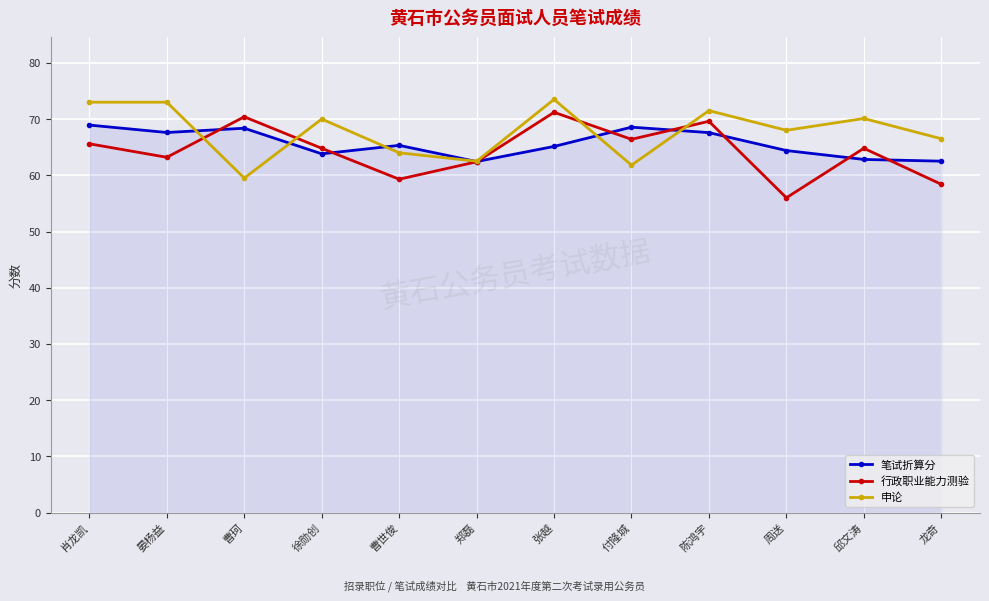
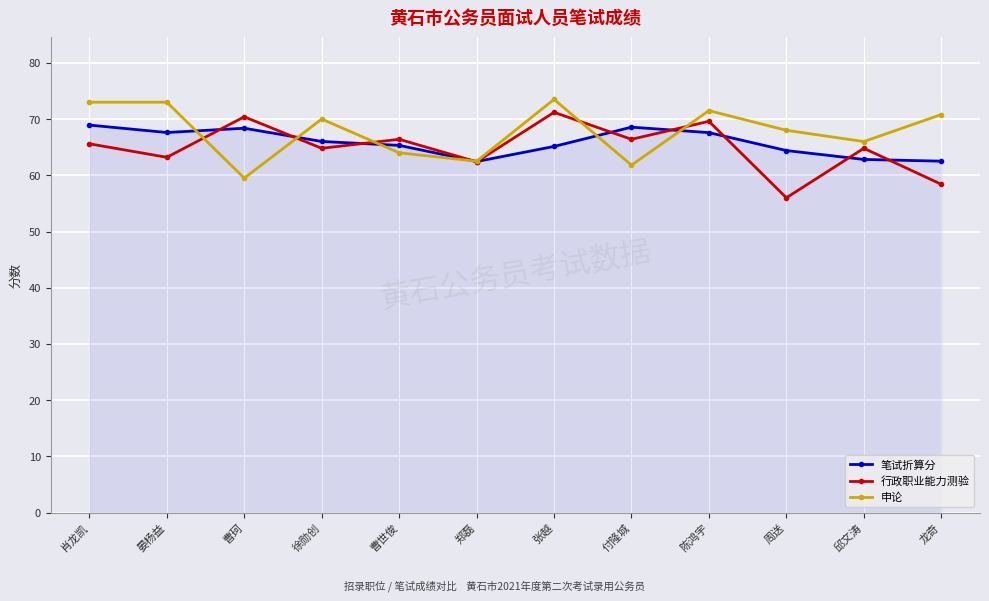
笔试折算分, 徐勋创: 64 -> 66
行政职业能力测验, 曹世俊: 59 -> 66
申论, 邱文涛: 70 -> 66
申论, 龙奇: 67 -> 71
